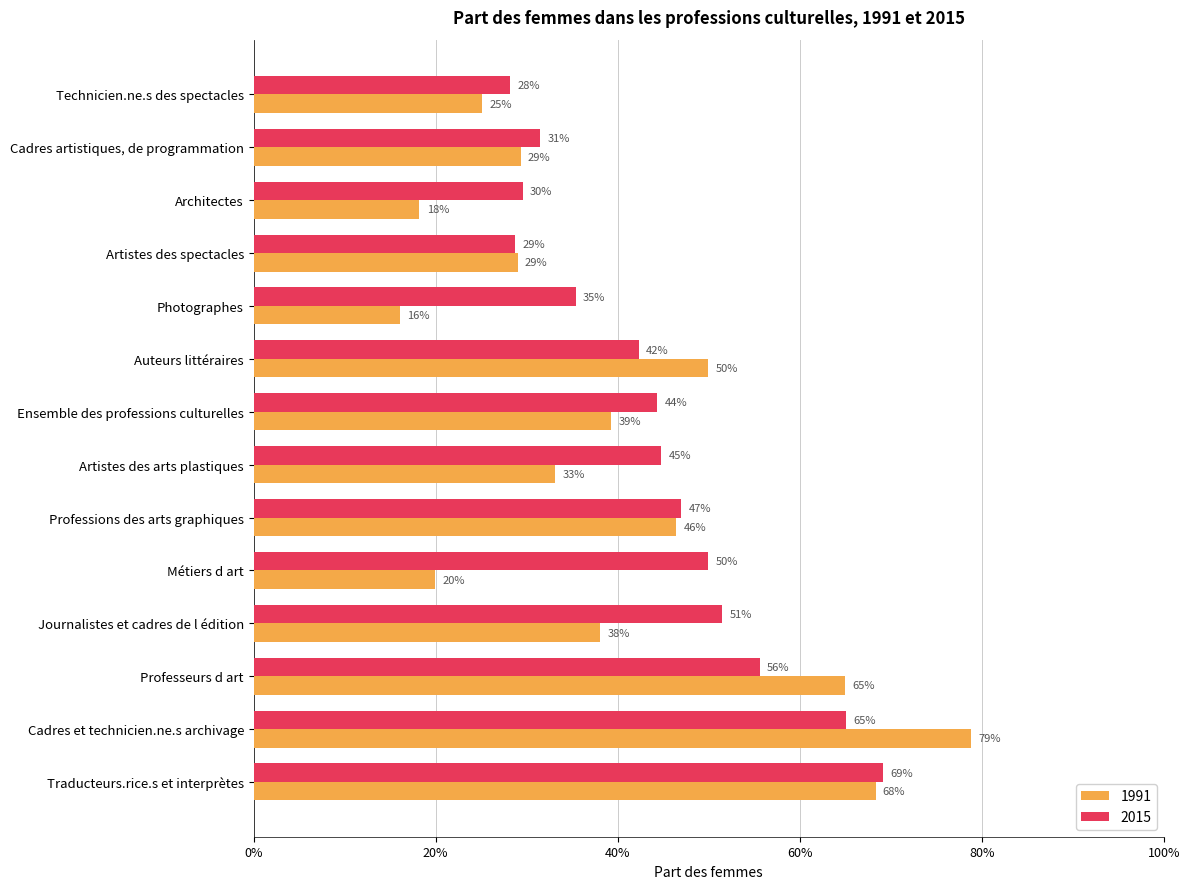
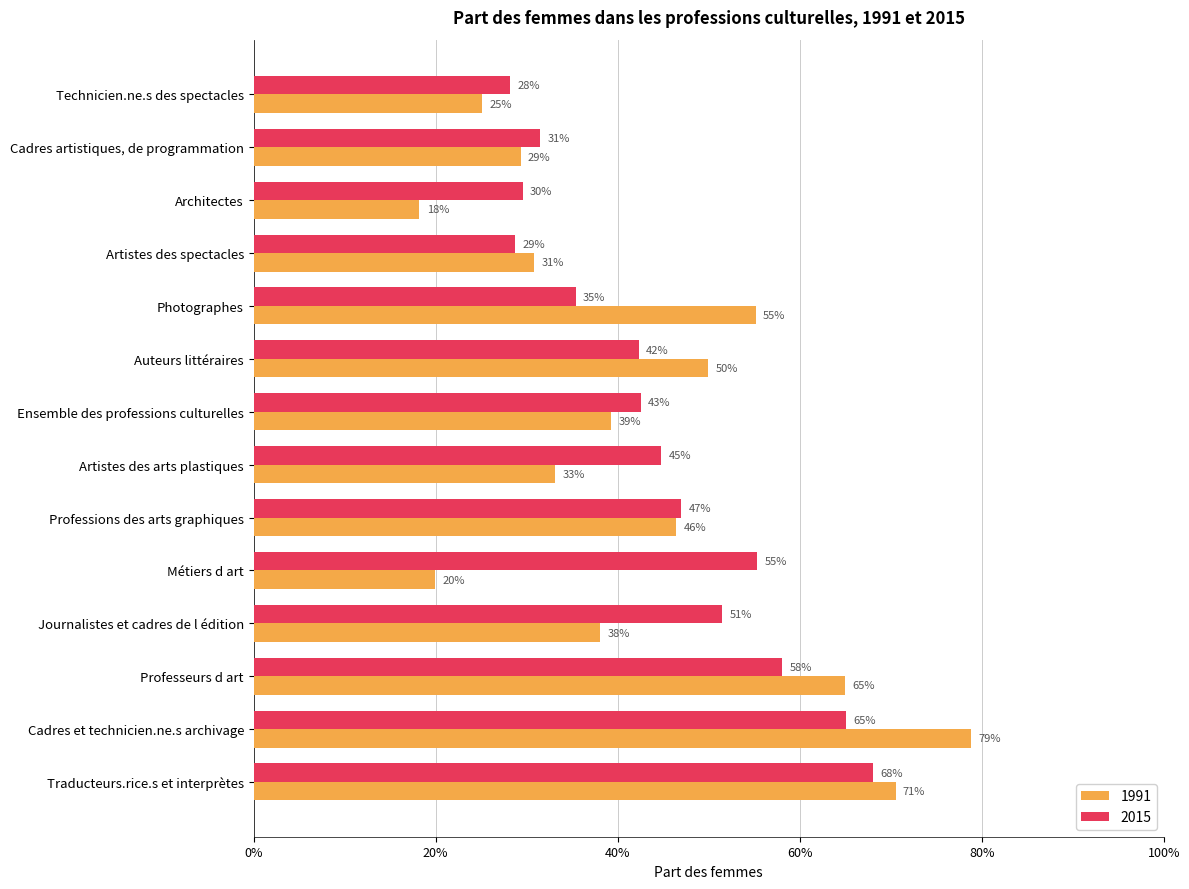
1991, Artistes des spectacles: 29% -> 31%
1991, Photographes: 16% -> 55%
2015, Ensemble des professions culturelles: 44% -> 43%
2015, Métiers d art: 50% -> 55%
2015, Professeurs d art: 56% -> 58%
2015, Traducteurs.rice.s et interprètes: 69% -> 68%
1991, Traducteurs.rice.s et interprètes: 68% -> 71%
